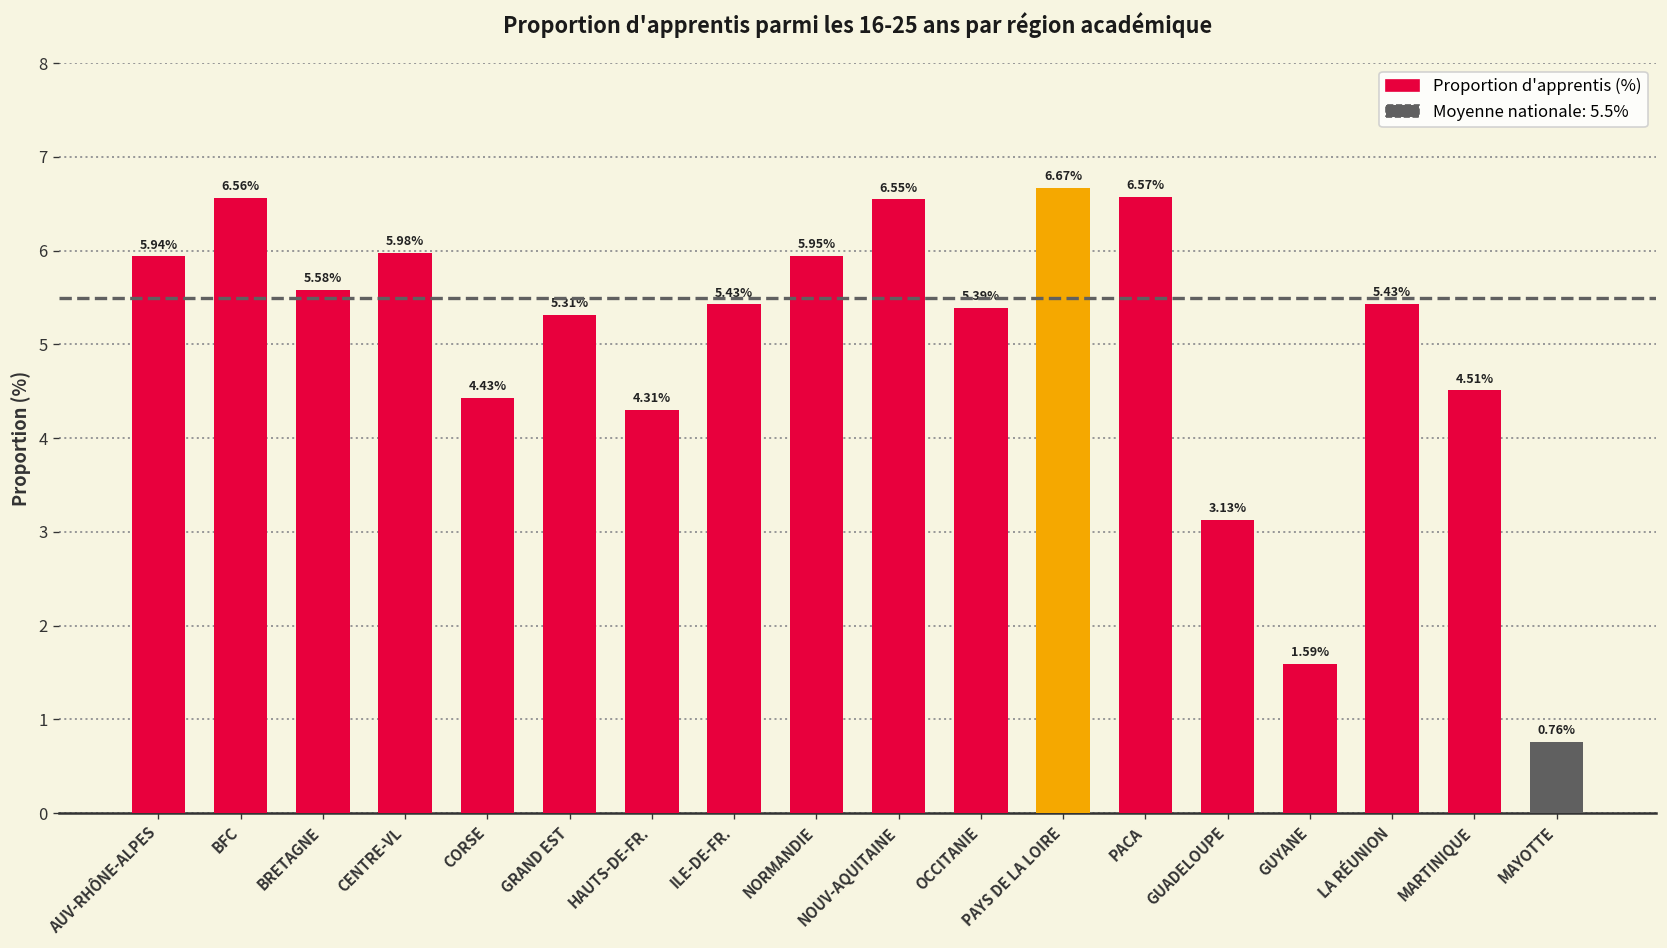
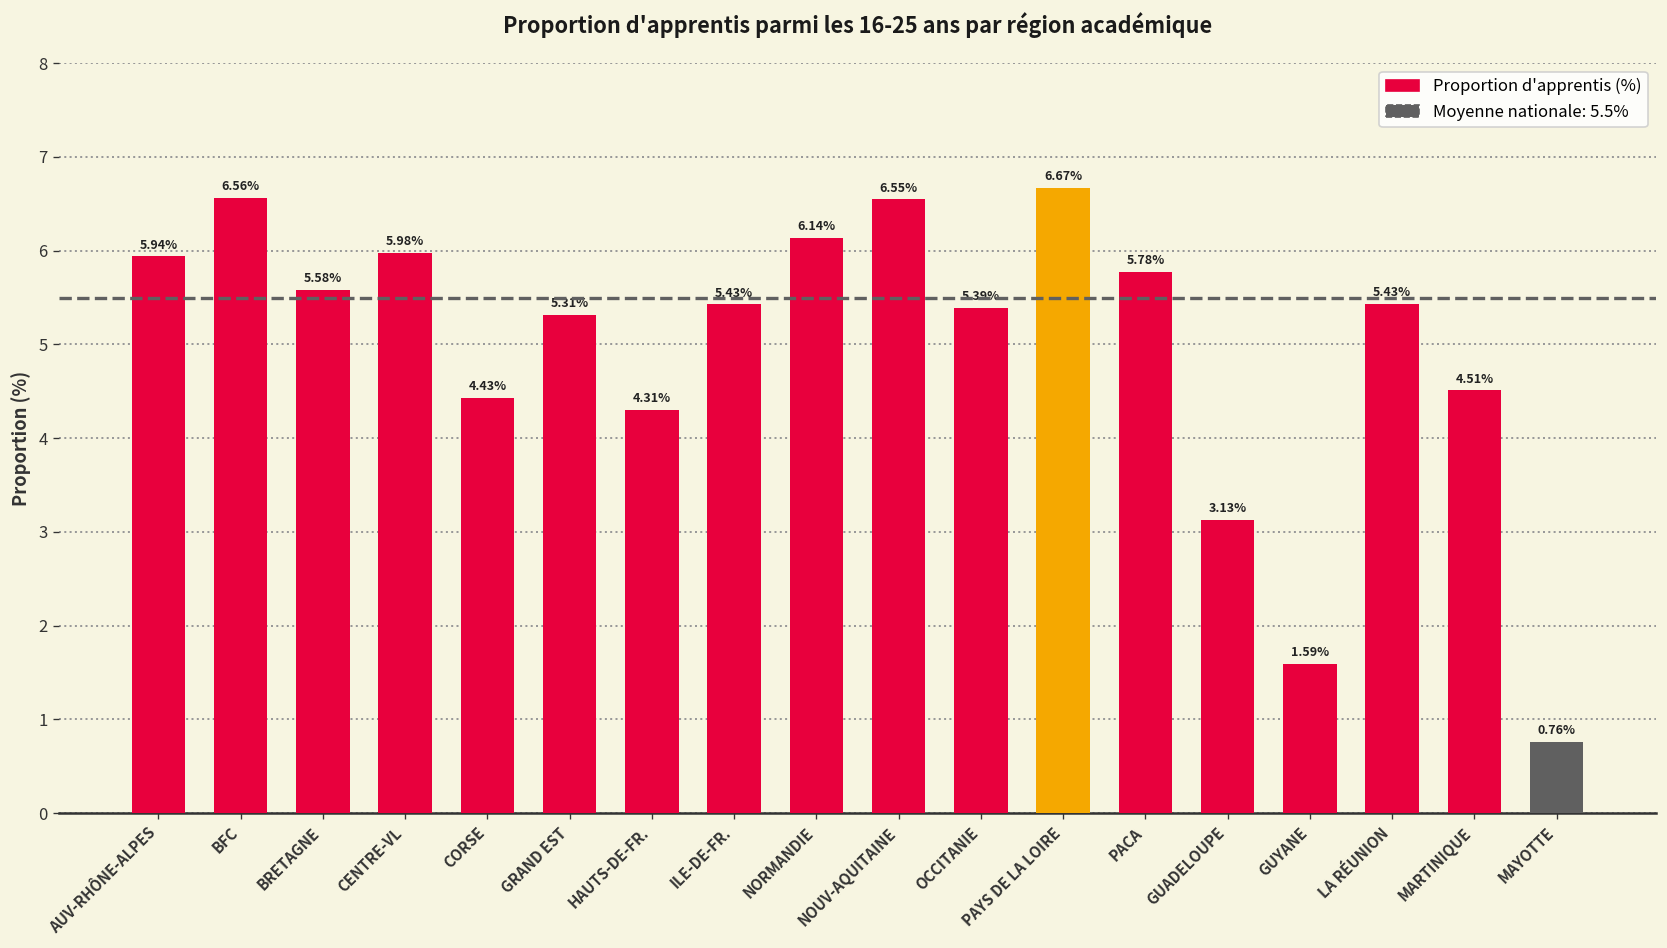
NORMANDIE: 5.95% -> 6.14%
PACA: 6.57% -> 5.78%
